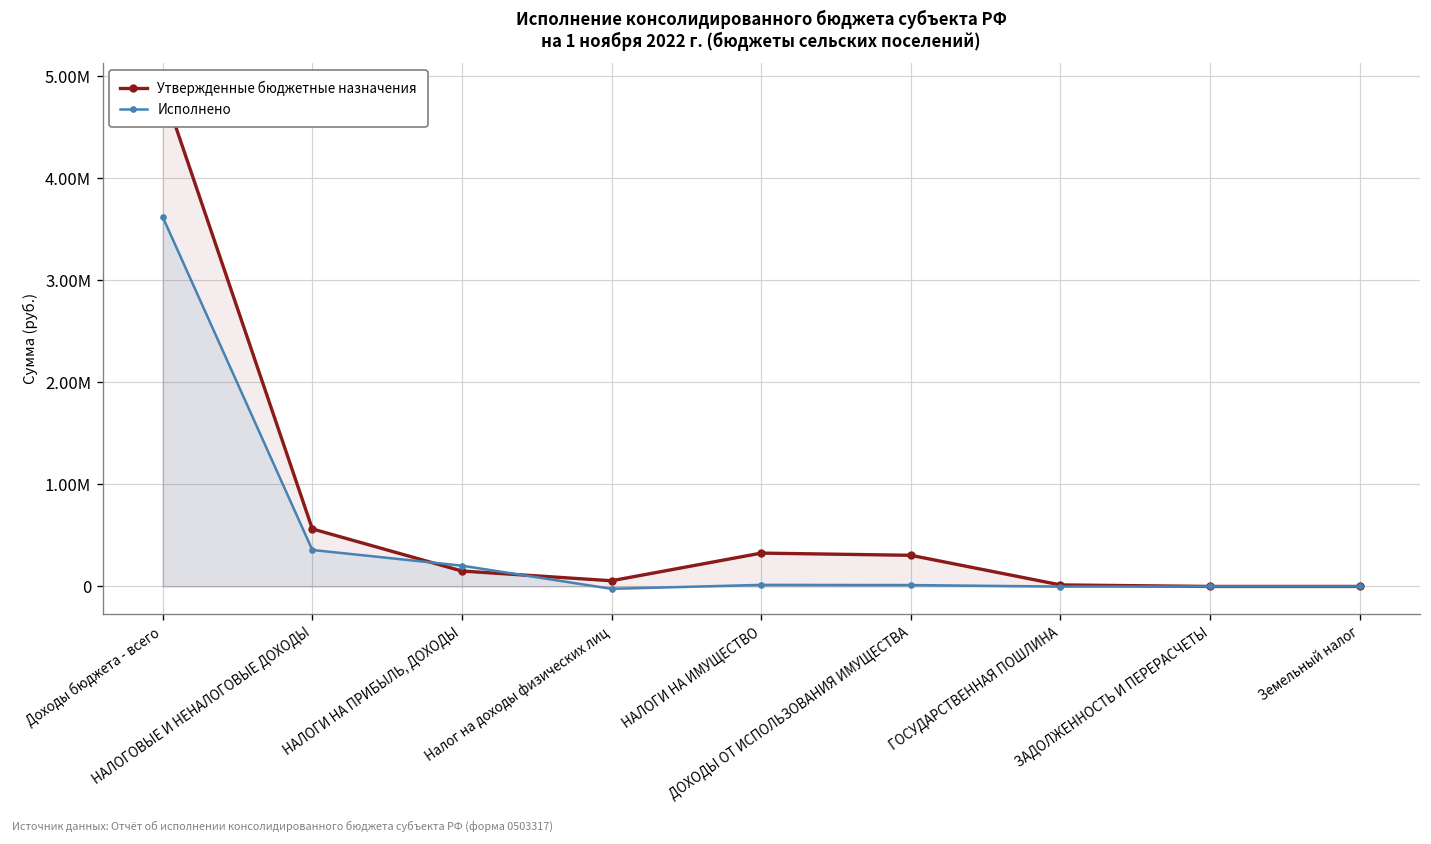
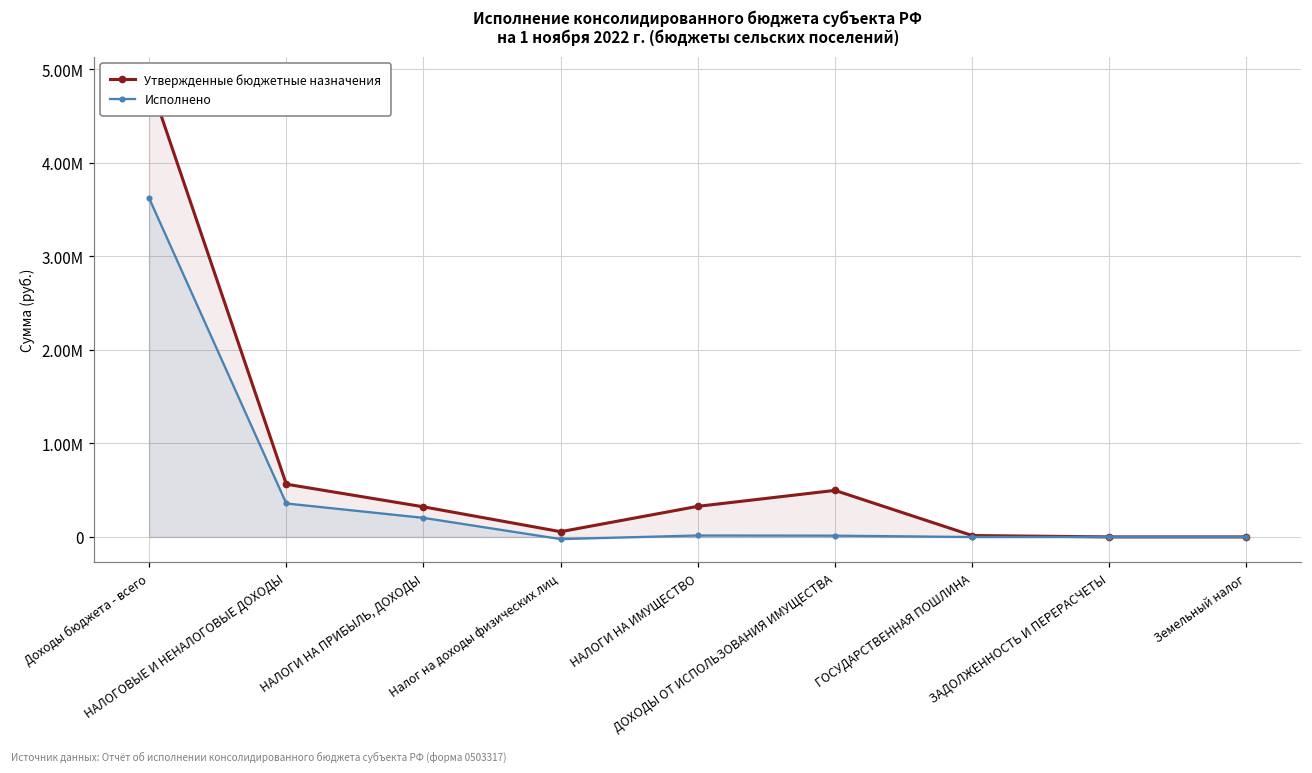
Утвержденные бюджетные назначения, НАЛОГИ НА ПРИБЫЛЬ, ДОХОДЫ: 200000 -> 300000
Утвержденные бюджетные назначения, ДОХОДЫ ОТ ИСПОЛЬЗОВАНИЯ ИМУЩЕСТВА: 300000 -> 500000
